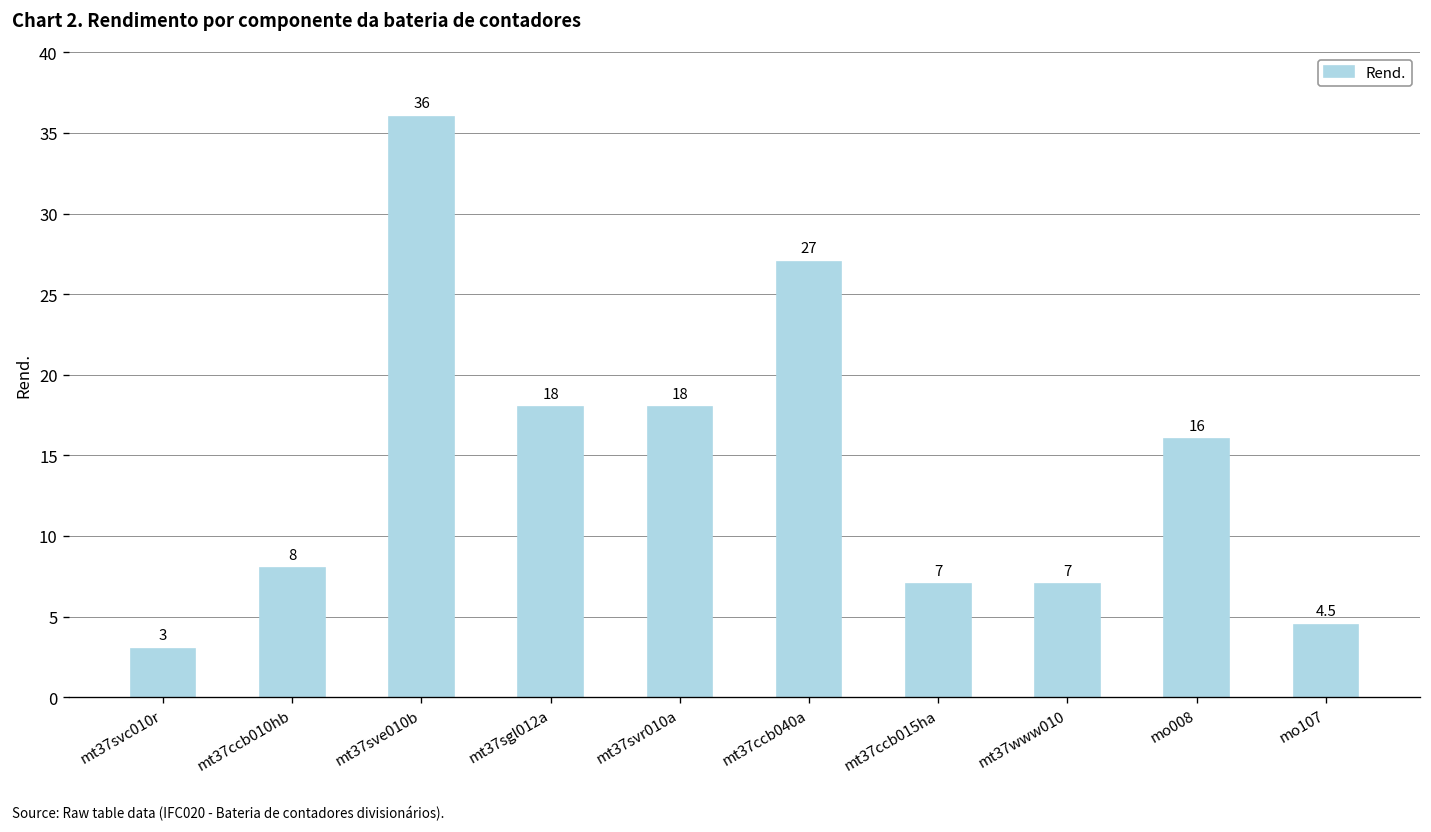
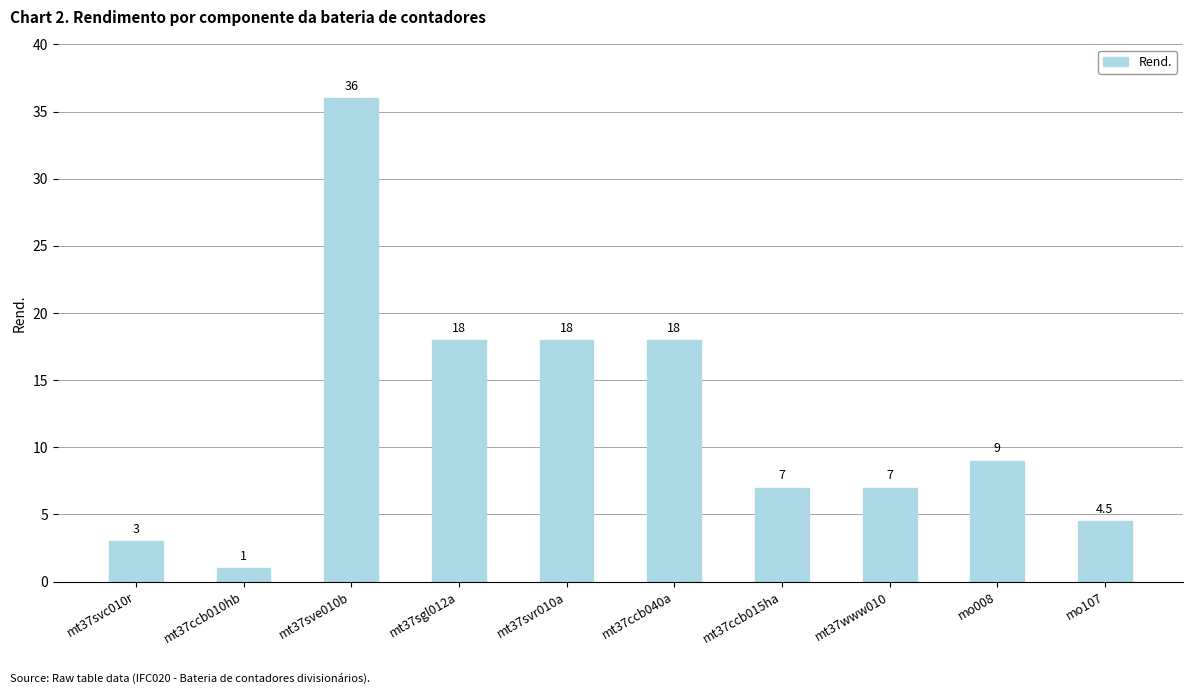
mt37ccb010hb: 8 -> 1
mt37ccb040a: 27 -> 18
mo008: 16 -> 9
